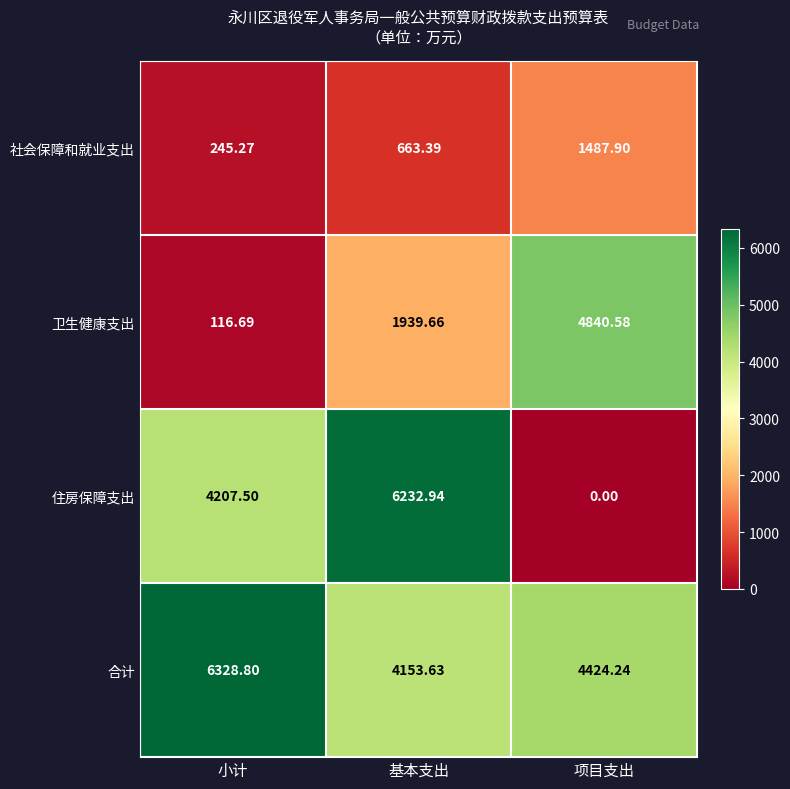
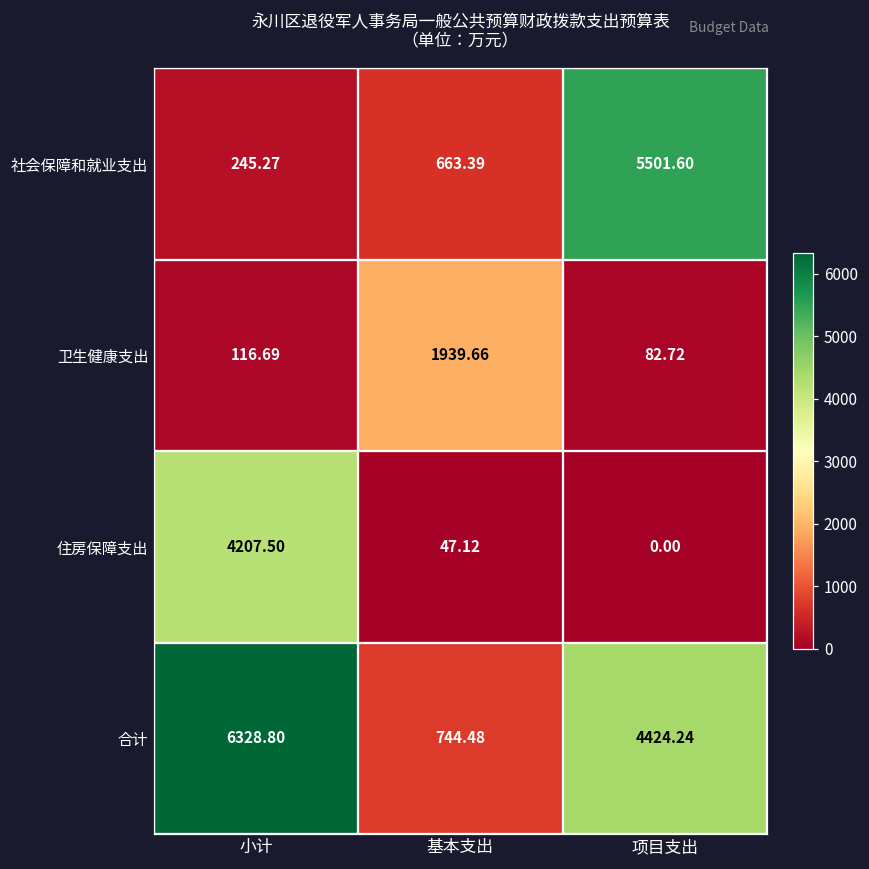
社会保障和就业支出, 项目支出: 1487.90 -> 5501.60
卫生健康支出, 项目支出: 4840.58 -> 82.72
住房保障支出, 基本支出: 6232.94 -> 47.12
合计, 基本支出: 4153.63 -> 744.48
